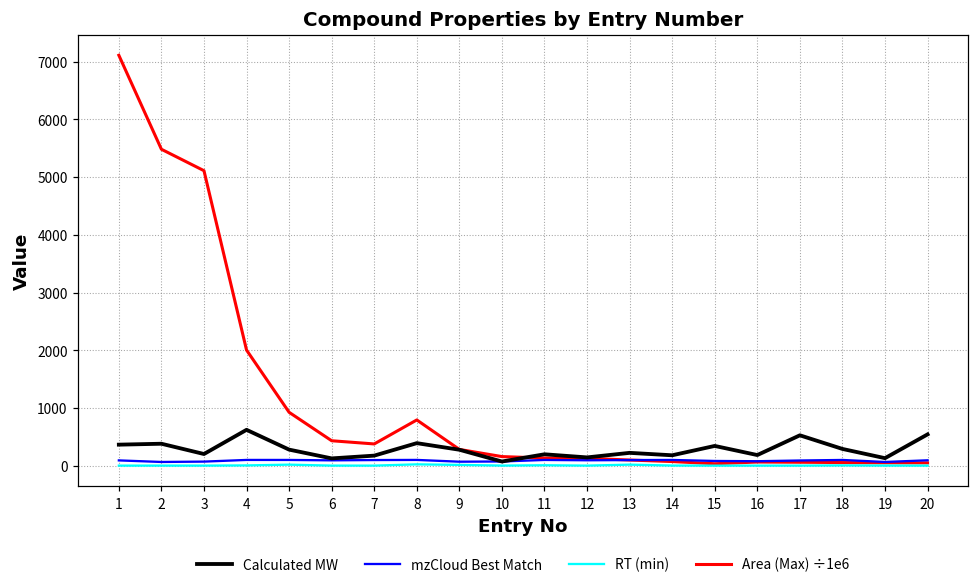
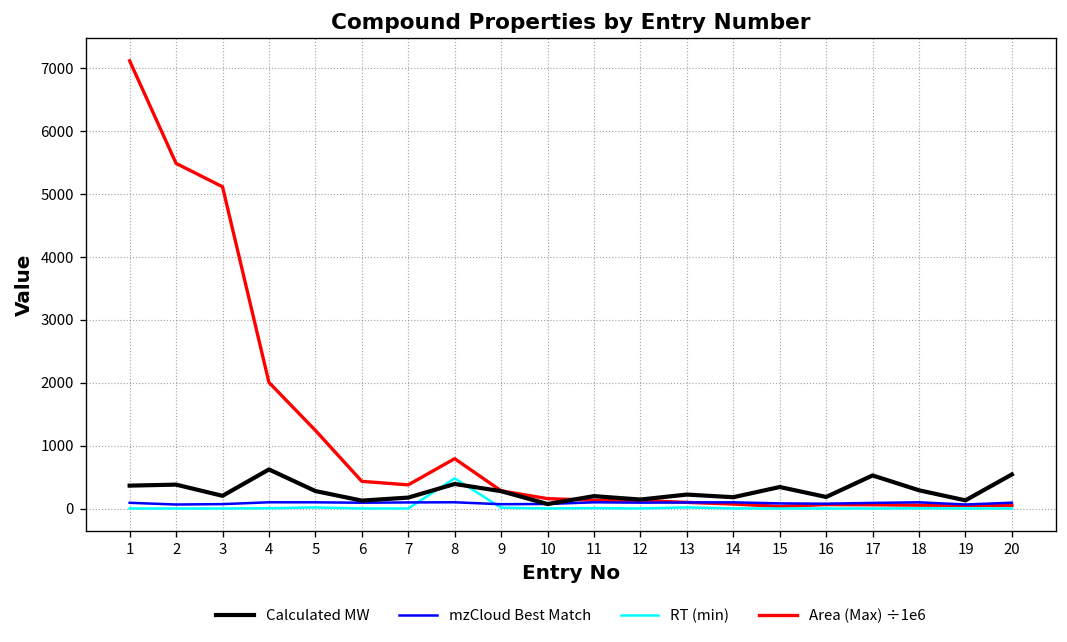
Area (Max) ÷1e6, 5: 900 -> 1200
RT (min), 8: 0 -> 500
